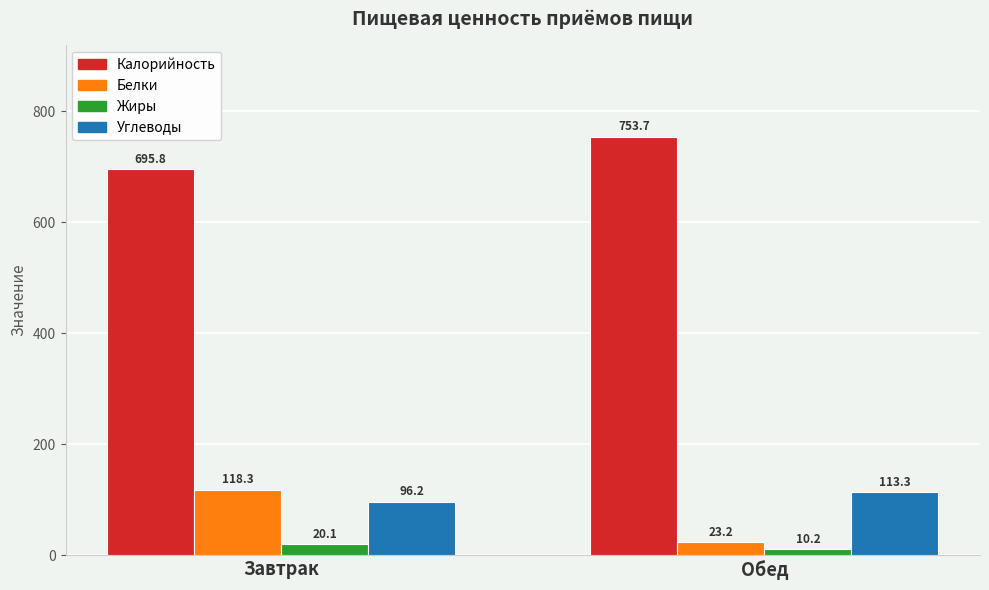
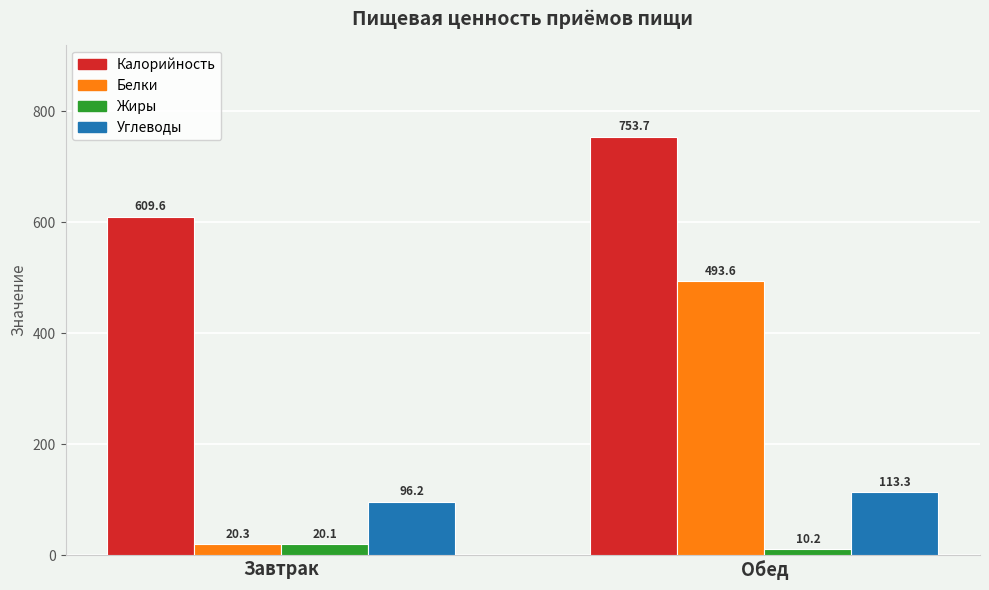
Калорийность, Завтрак: 695.8 -> 609.6
Белки, Завтрак: 118.3 -> 20.3
Белки, Обед: 23.2 -> 493.6
